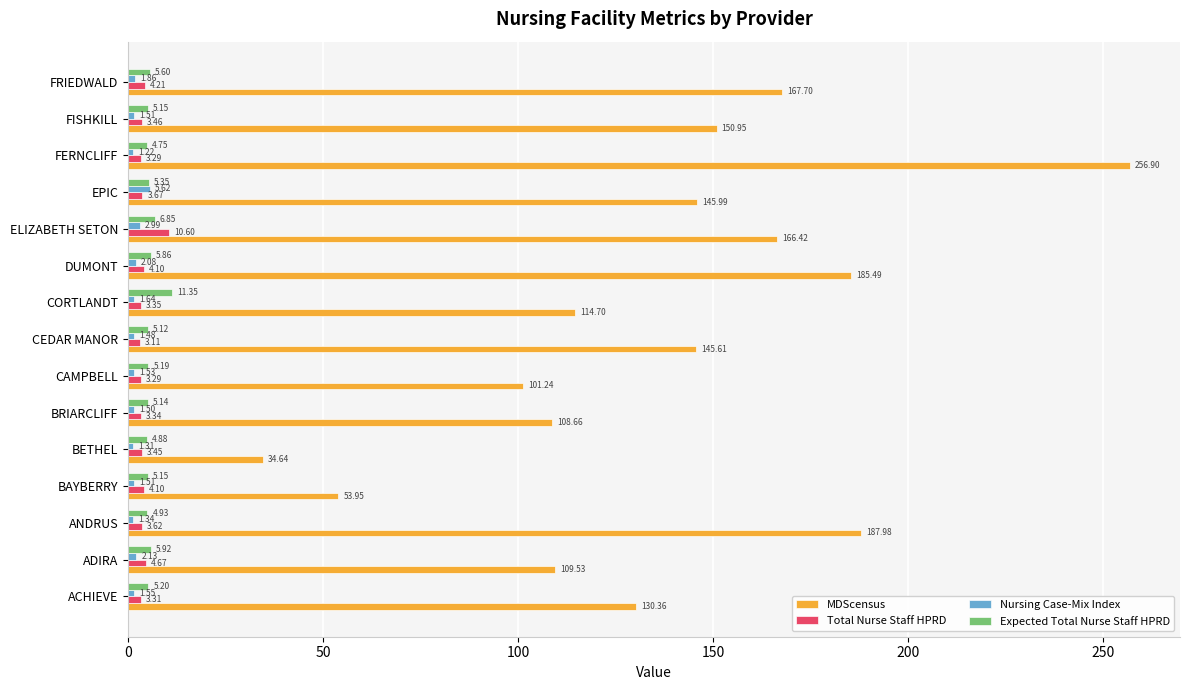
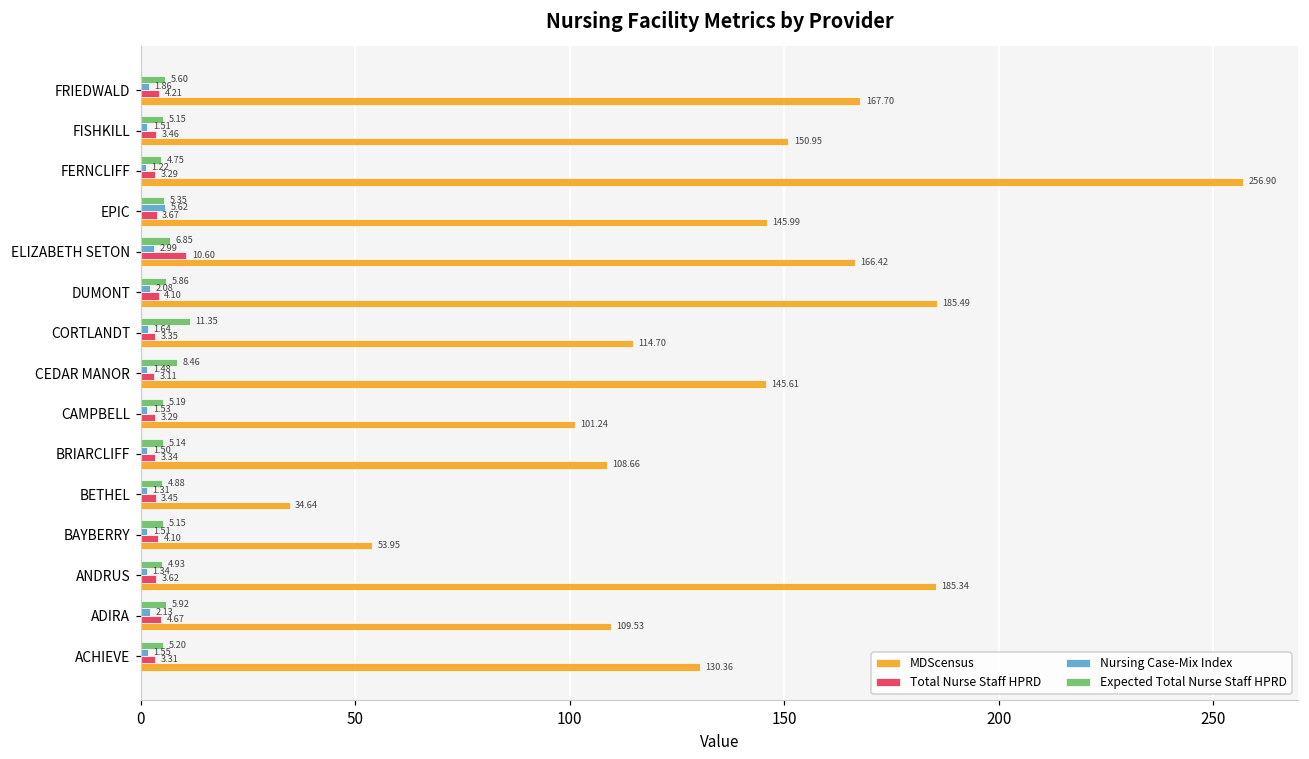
Expected Total Nurse Staff HPRD, CEDAR MANOR: 5.12 -> 8.46
MDScensus, ANDRUS: 187.98 -> 185.34
